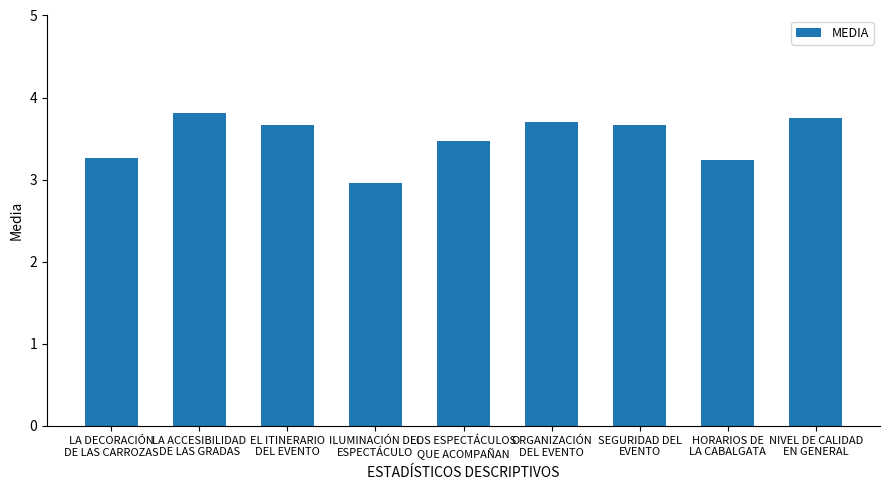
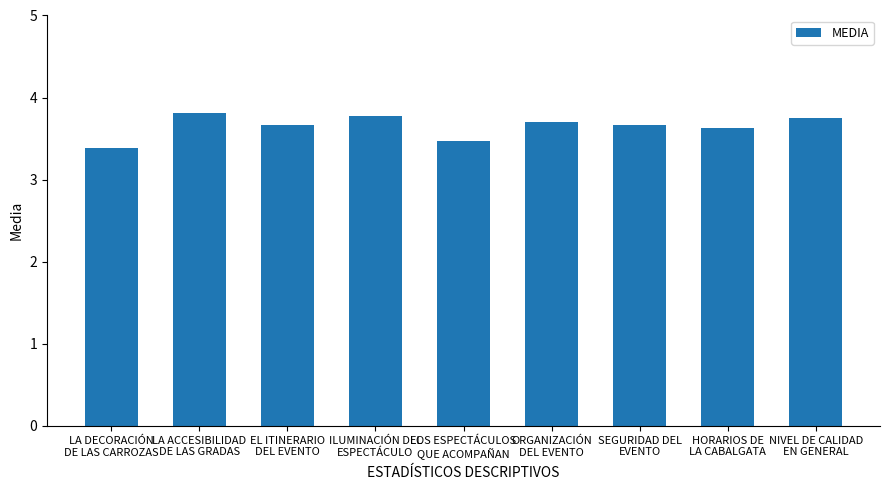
LA DECORACIÓN DE LAS CARROZAS: 3.3 -> 3.4
ILUMINACIÓN DEL ESPECTÁCULO: 3.0 -> 3.8
HORARIOS DE LA CABALGATA: 3.2 -> 3.6
